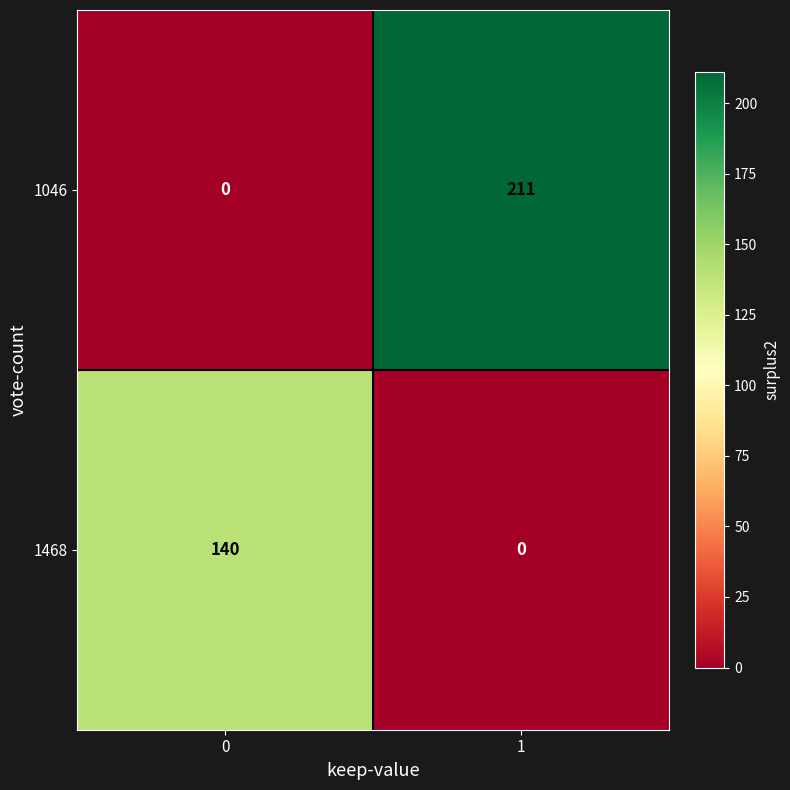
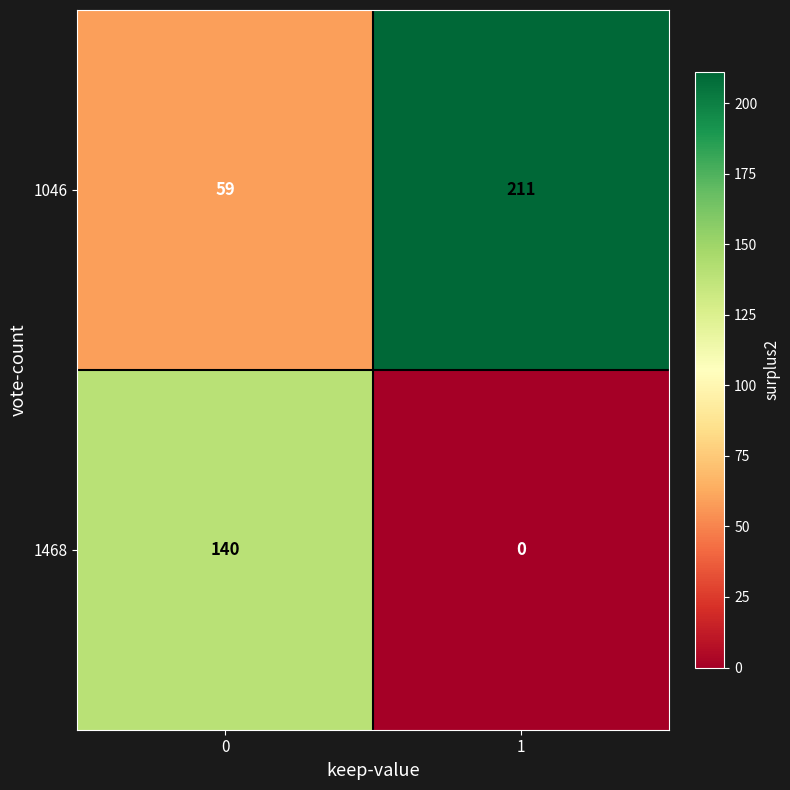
1046, 0: 0 -> 59
